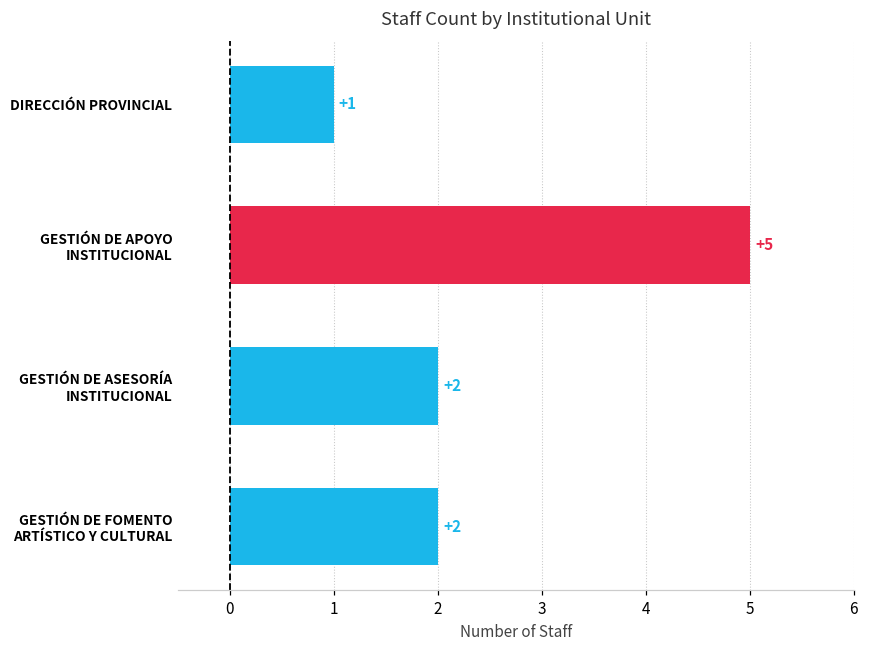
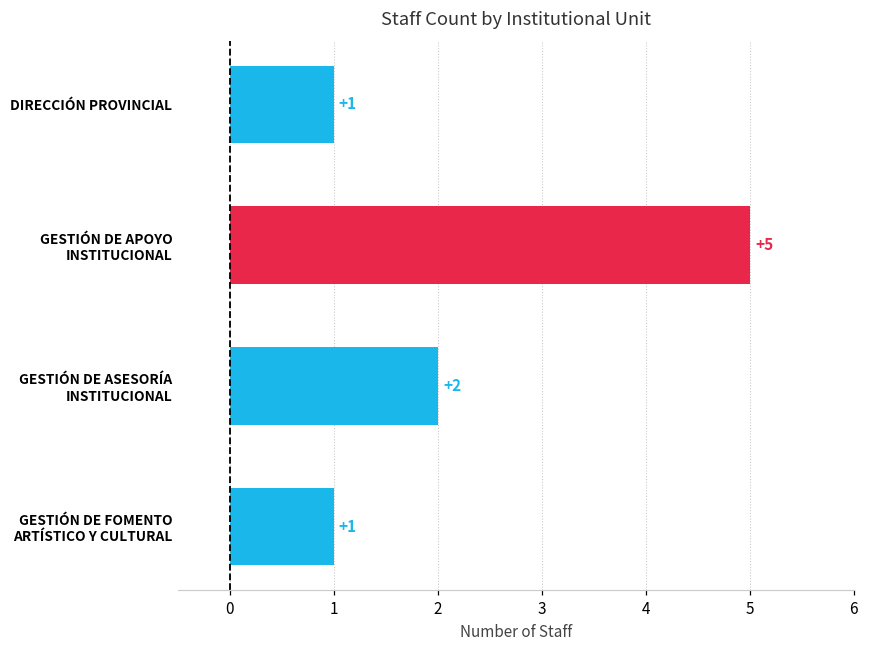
GESTIÓN DE FOMENTO ARTÍSTICO Y CULTURAL: +2 -> +1
